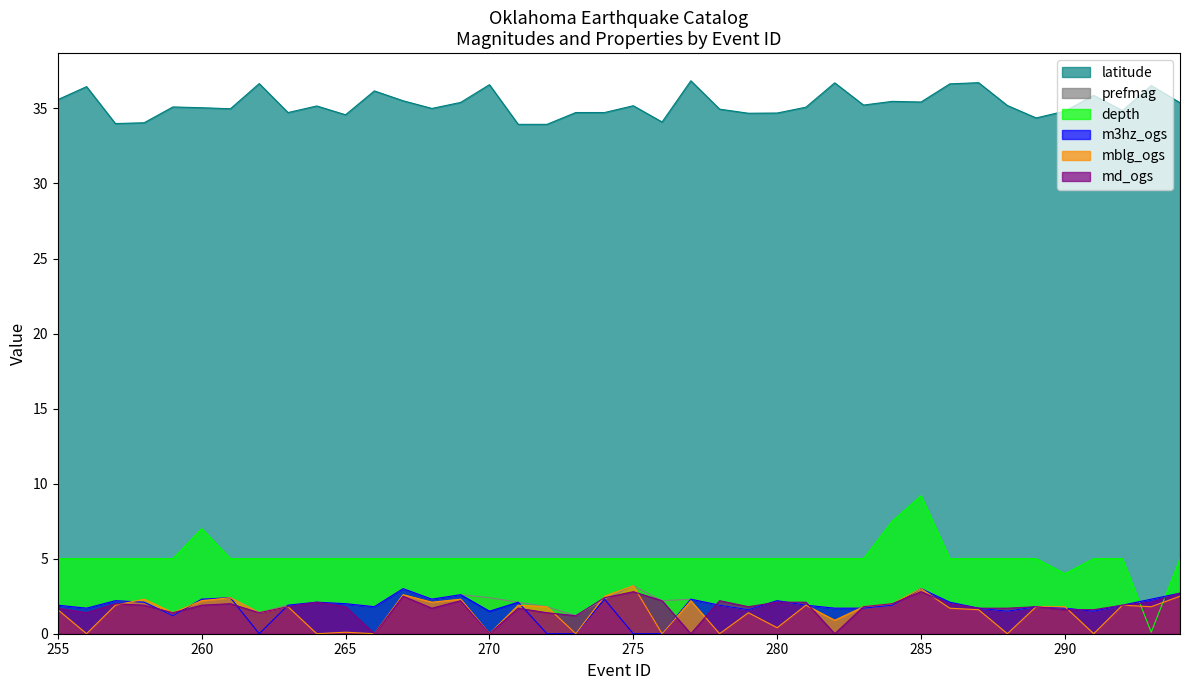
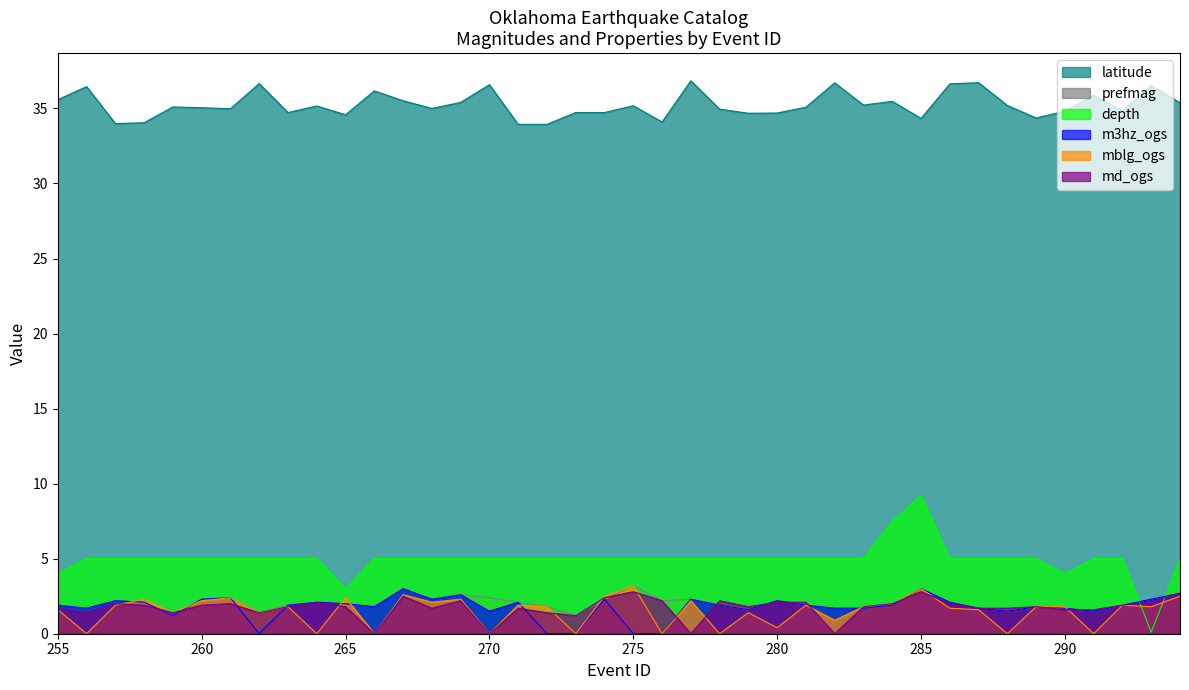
depth, 255: 5 -> 4
depth, 260: 7 -> 5
depth, 265: 5 -> 3
mblg_ogs, 265: 0.1 -> 2.4
latitude, 285: 35.4 -> 34.3
